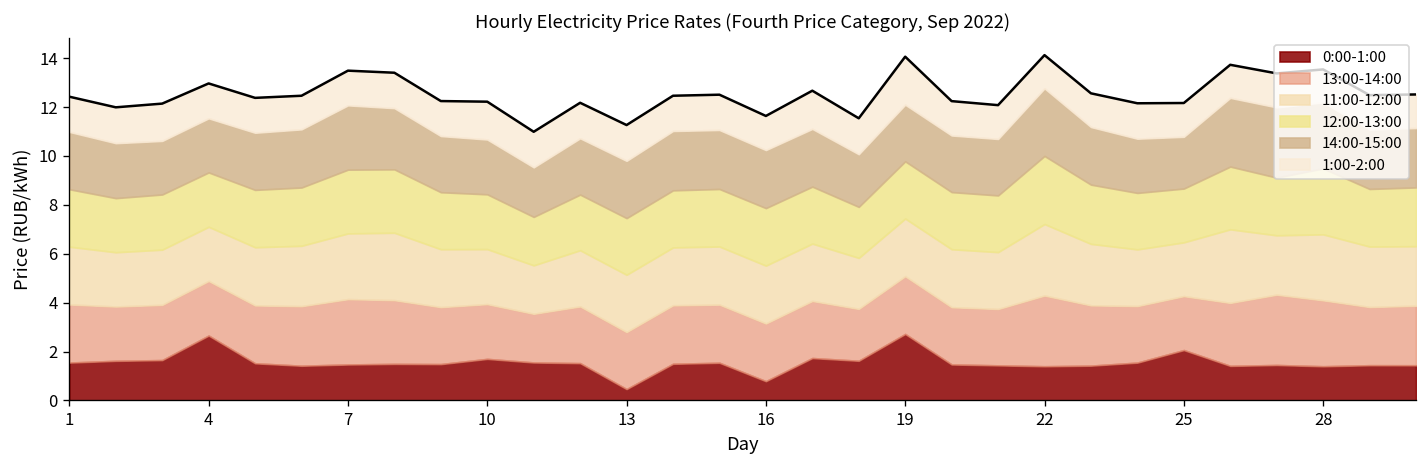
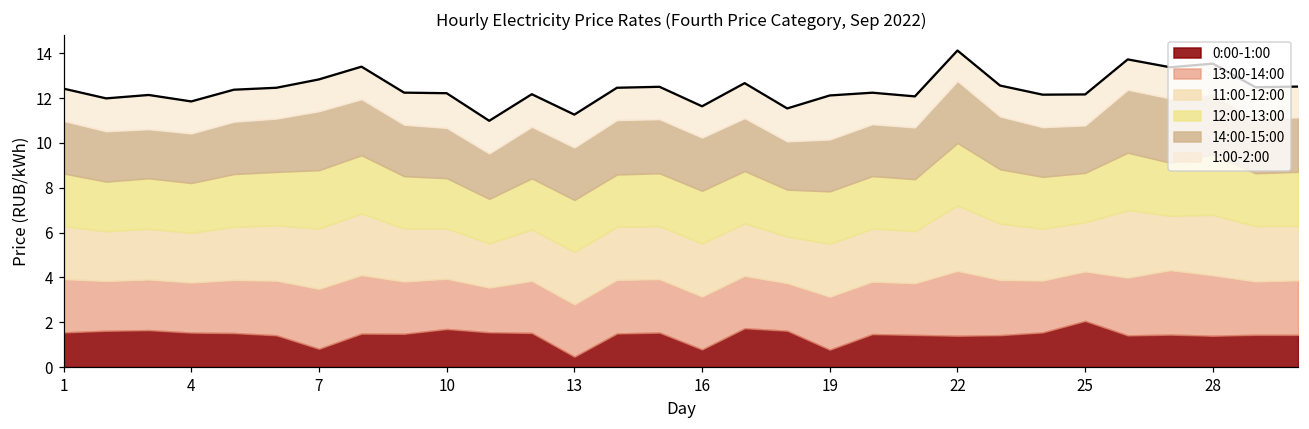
0:00-1:00, 4: 2.7 -> 1.5
0:00-1:00, 7: 1.5 -> 0.8
0:00-1:00, 19: 2.7 -> 0.8
